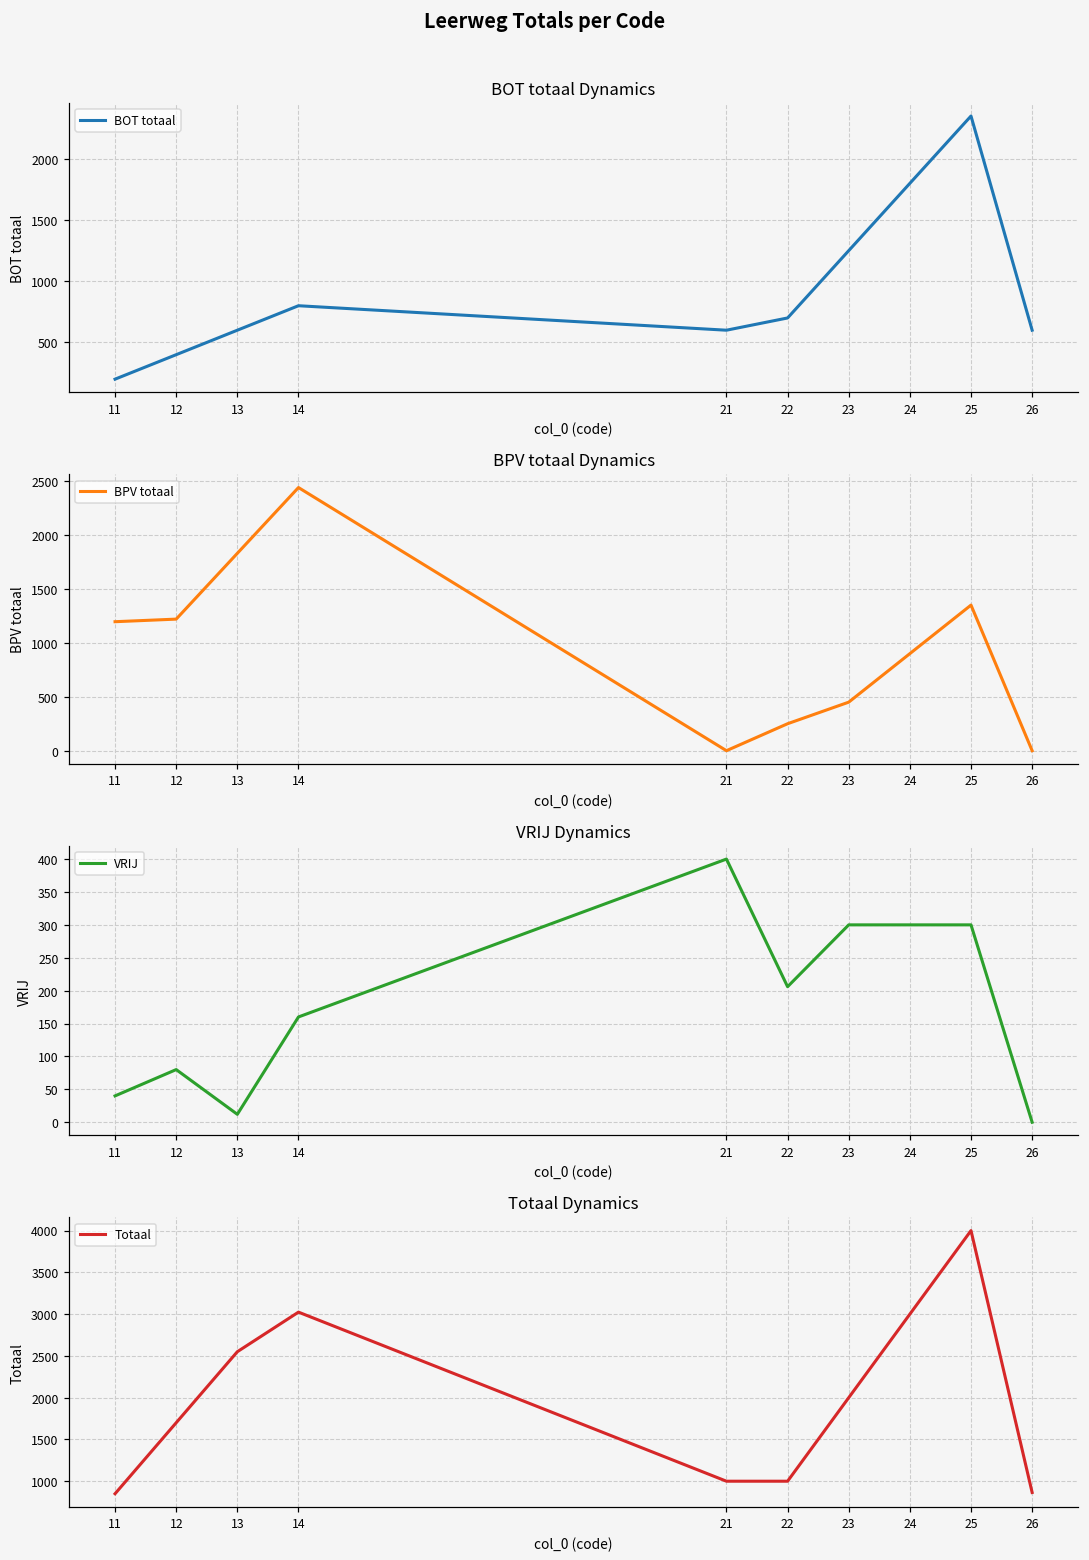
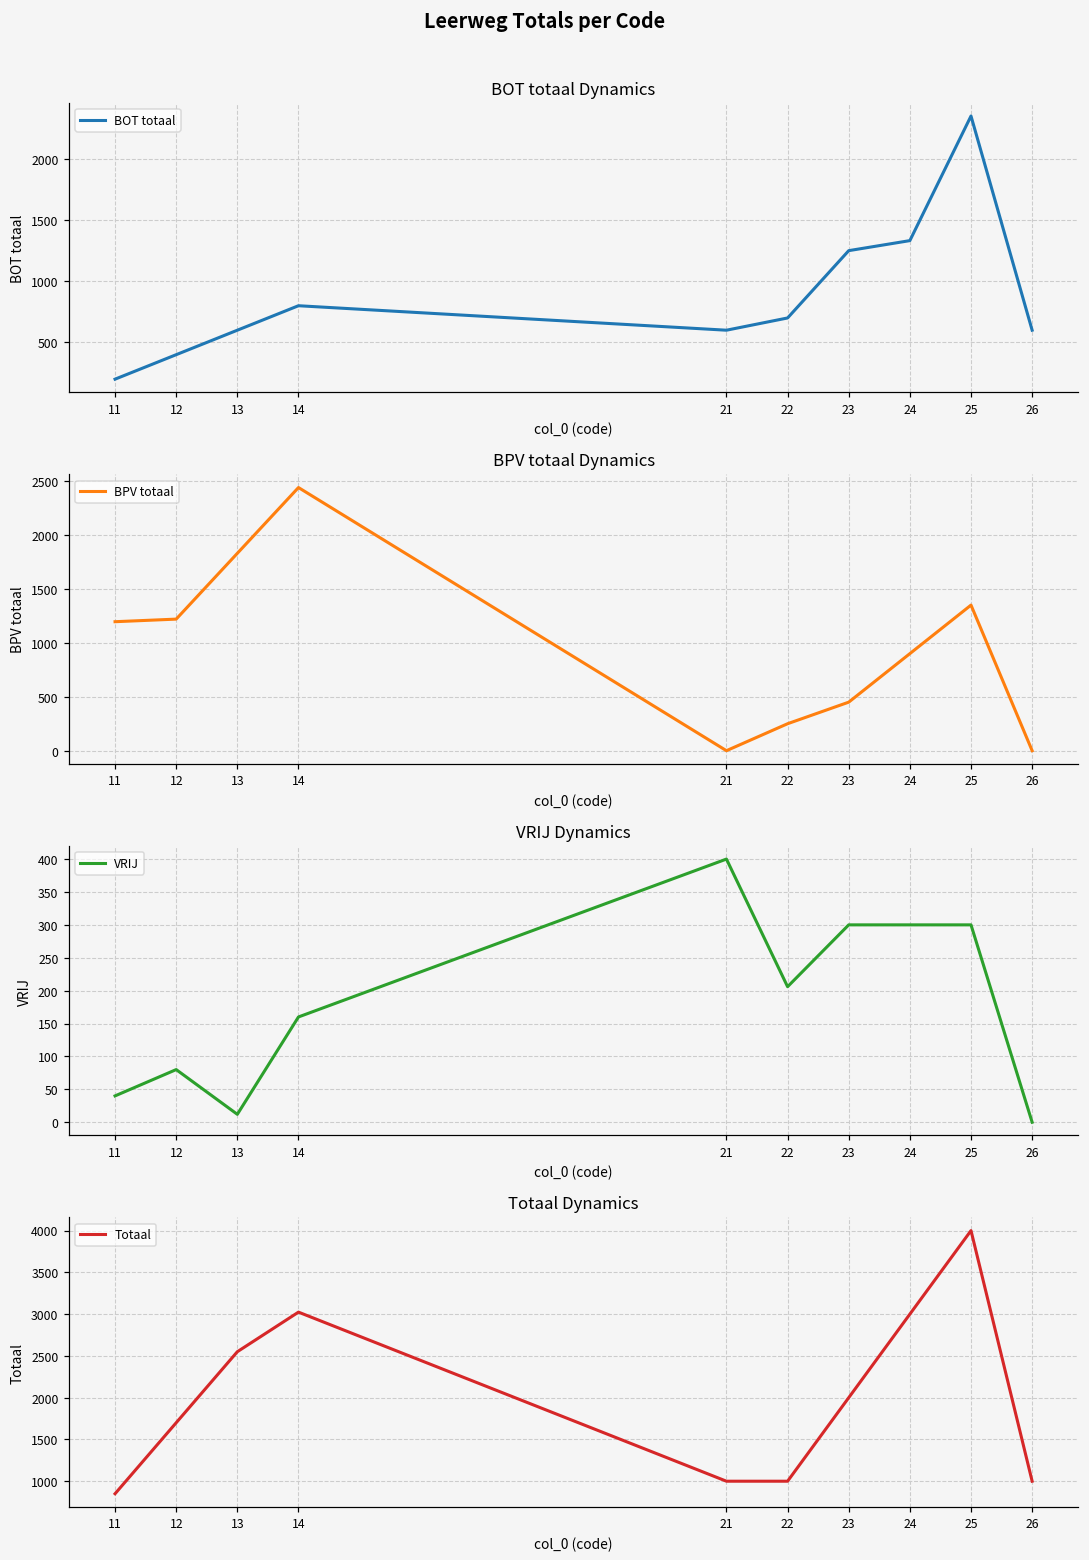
BOT totaal Dynamics, 24: 1800 -> 1330
Totaal Dynamics, 26: 900 -> 1000
